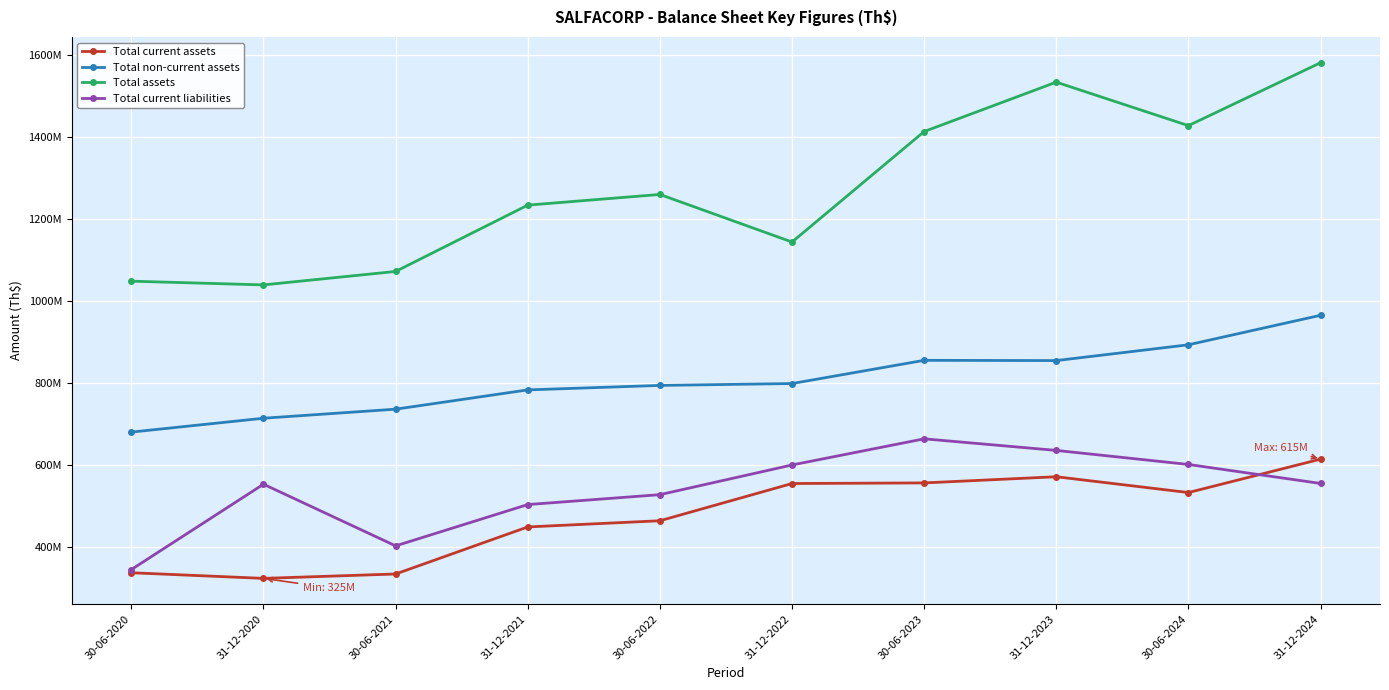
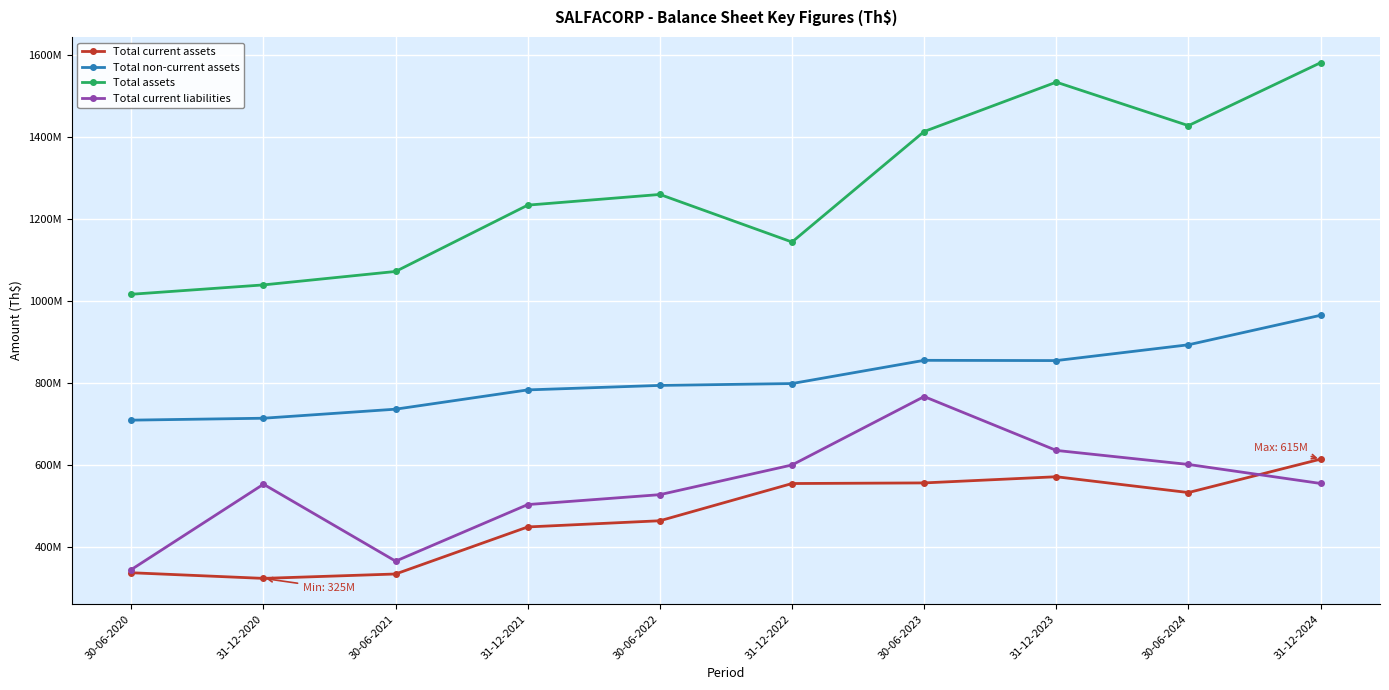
Total non-current assets, 30-06-2020: 680000000 -> 710000000
Total assets, 30-06-2020: 1050000000 -> 1020000000
Total current liabilities, 30-06-2021: 400000000 -> 370000000
Total current liabilities, 30-06-2023: 660000000 -> 770000000
